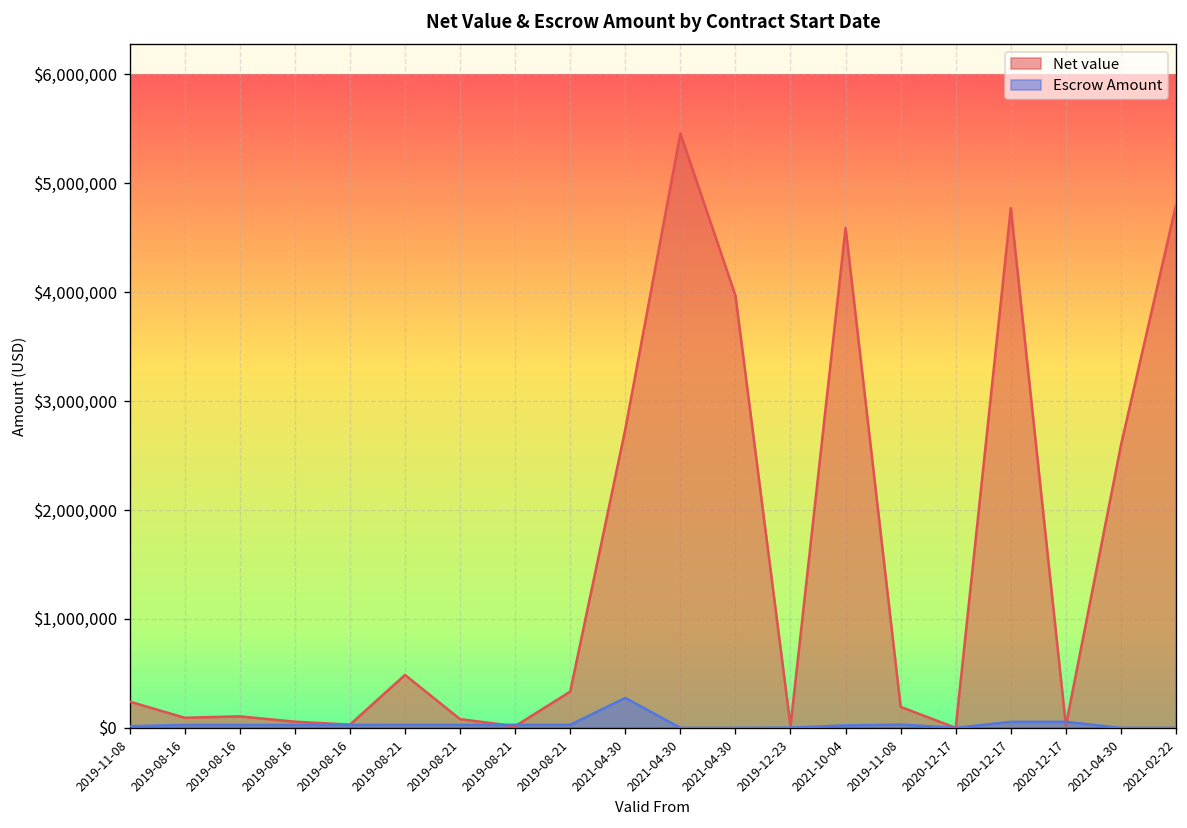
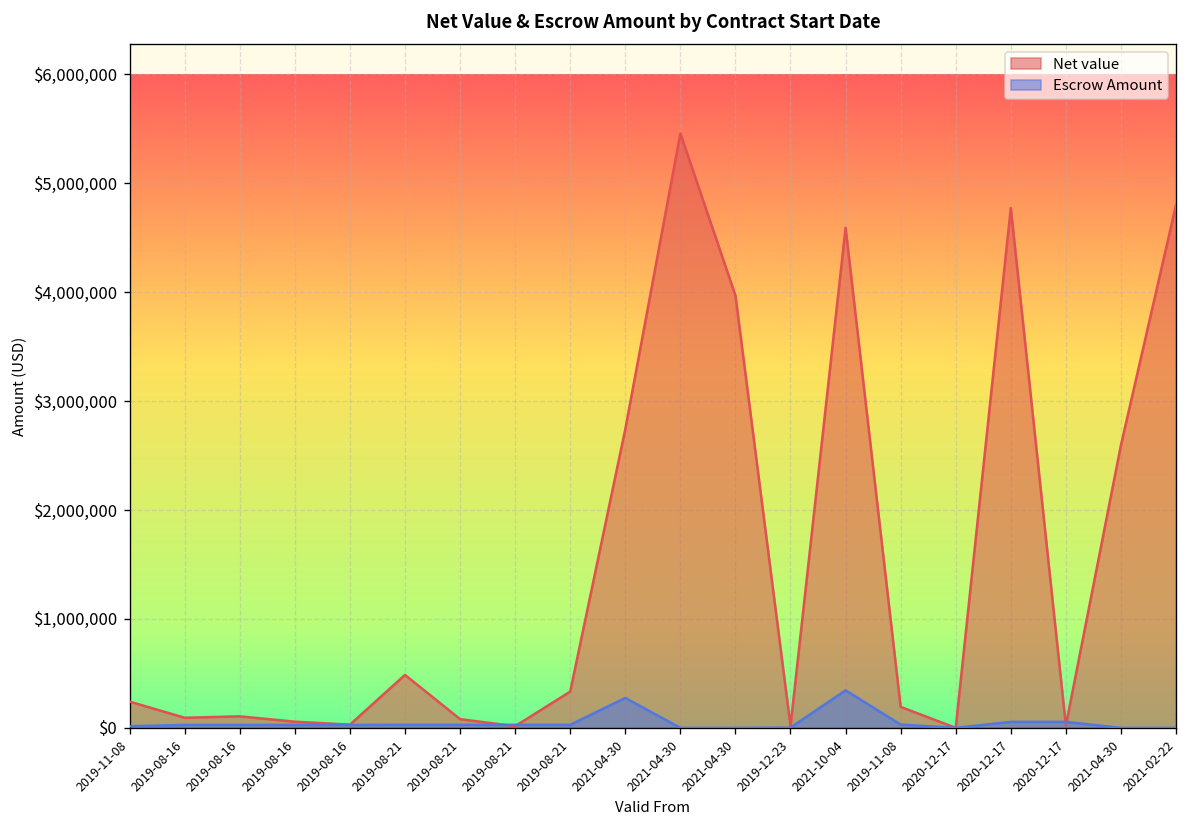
Escrow Amount, 2021-10-04: $0 -> $300,000
